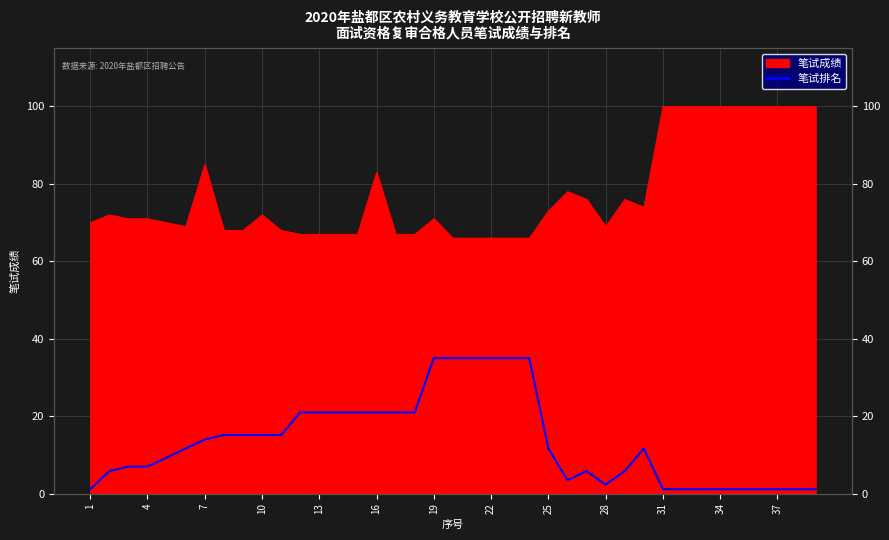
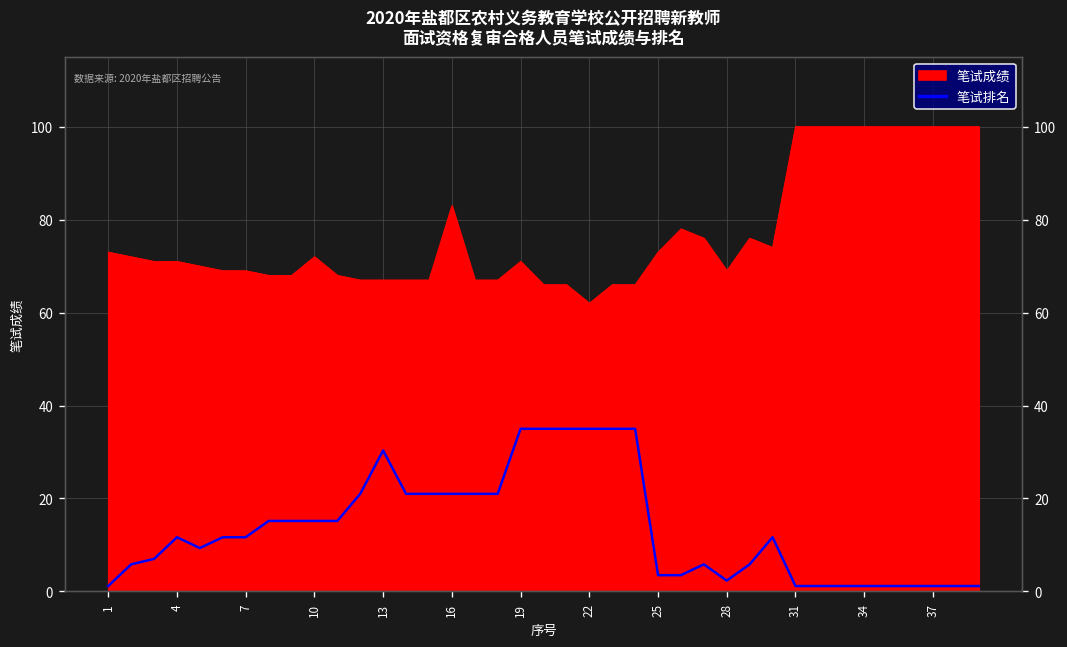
笔试成绩, 1: 70 -> 73
笔试排名, 4: 7 -> 12
笔试成绩, 7: 85 -> 69
笔试排名, 7: 14 -> 12
笔试排名, 13: 21 -> 30
笔试成绩, 22: 66 -> 62
笔试排名, 25: 12 -> 4
